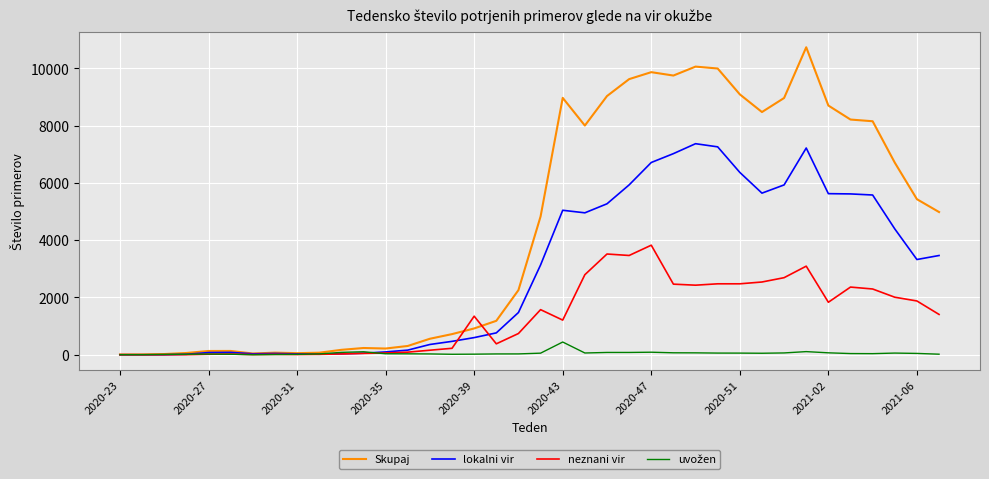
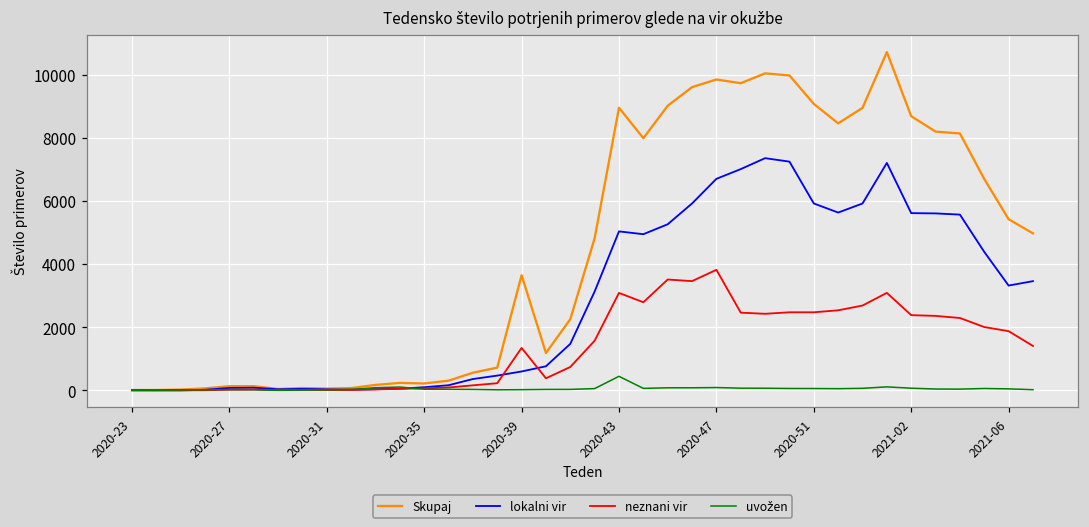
Skupaj, 2020-39: 900 -> 3700
neznani vir, 2020-43: 1200 -> 3100
lokalni vir, 2020-51: 6400 -> 5900
neznani vir, 2021-02: 1800 -> 2400
